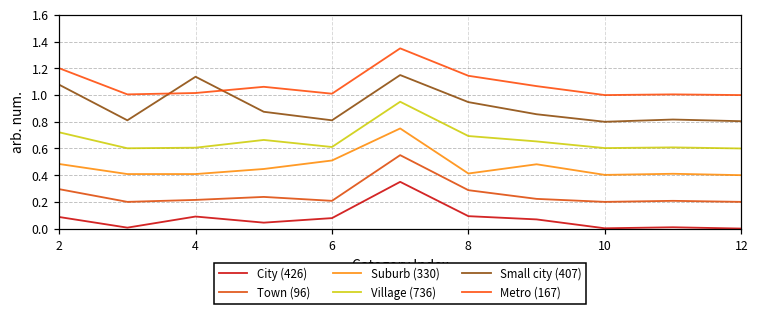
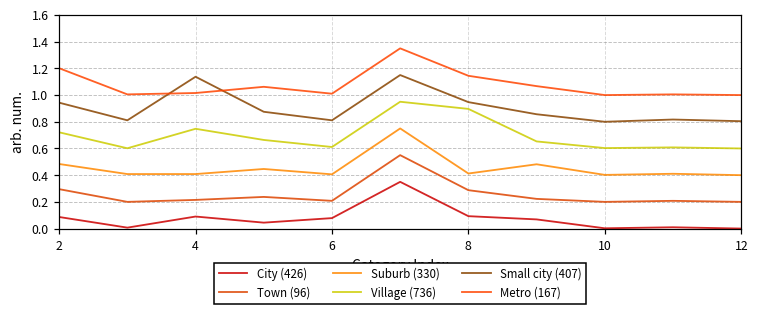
Small city (407), 2: 1.08 -> 0.94
Village (736), 4: 0.61 -> 0.75
Suburb (330), 6: 0.51 -> 0.41
Village (736), 8: 0.69 -> 0.90
